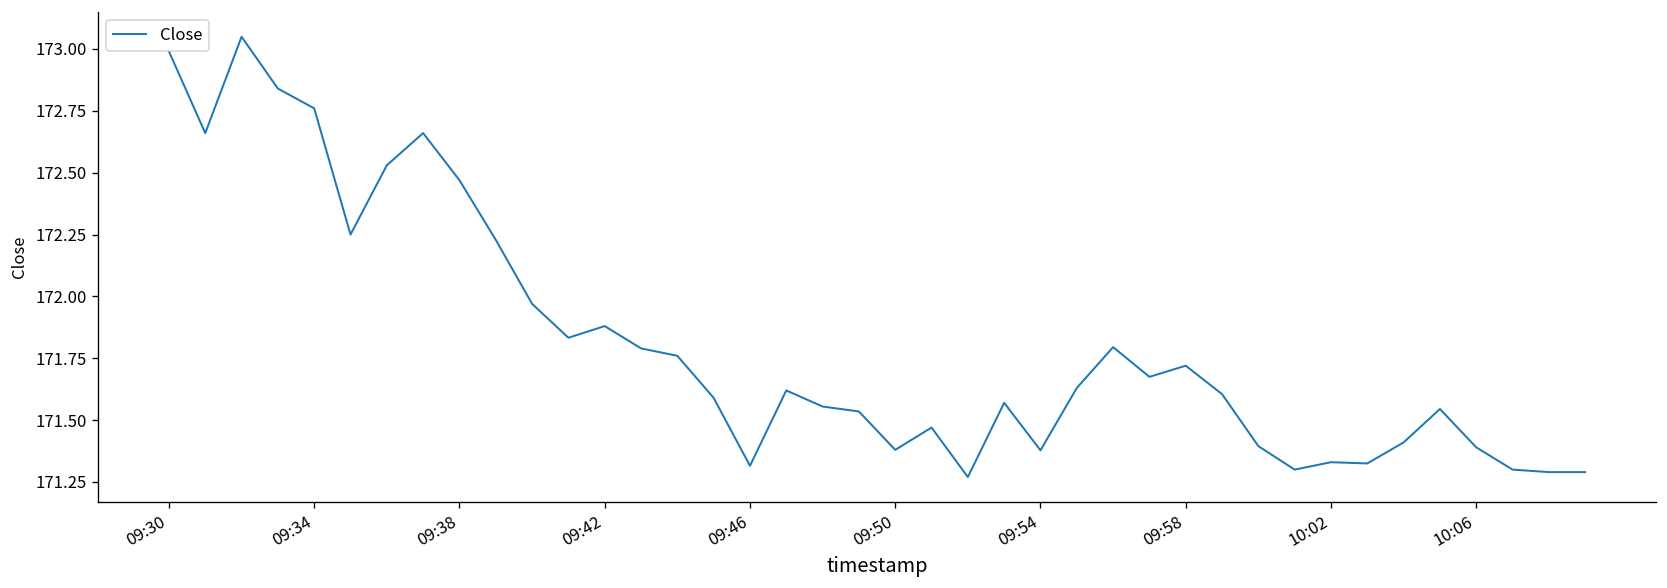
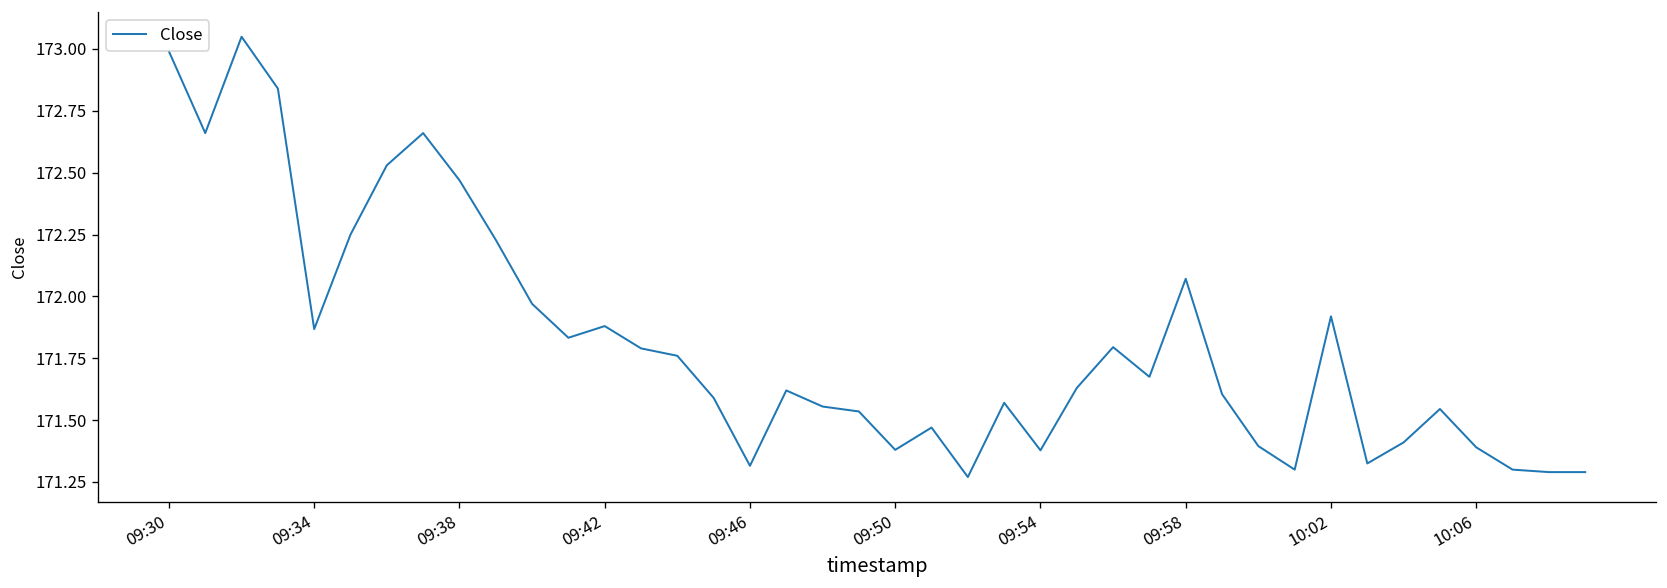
09:34: 172.76 -> 171.87
09:58: 171.72 -> 172.07
10:02: 171.33 -> 171.92
